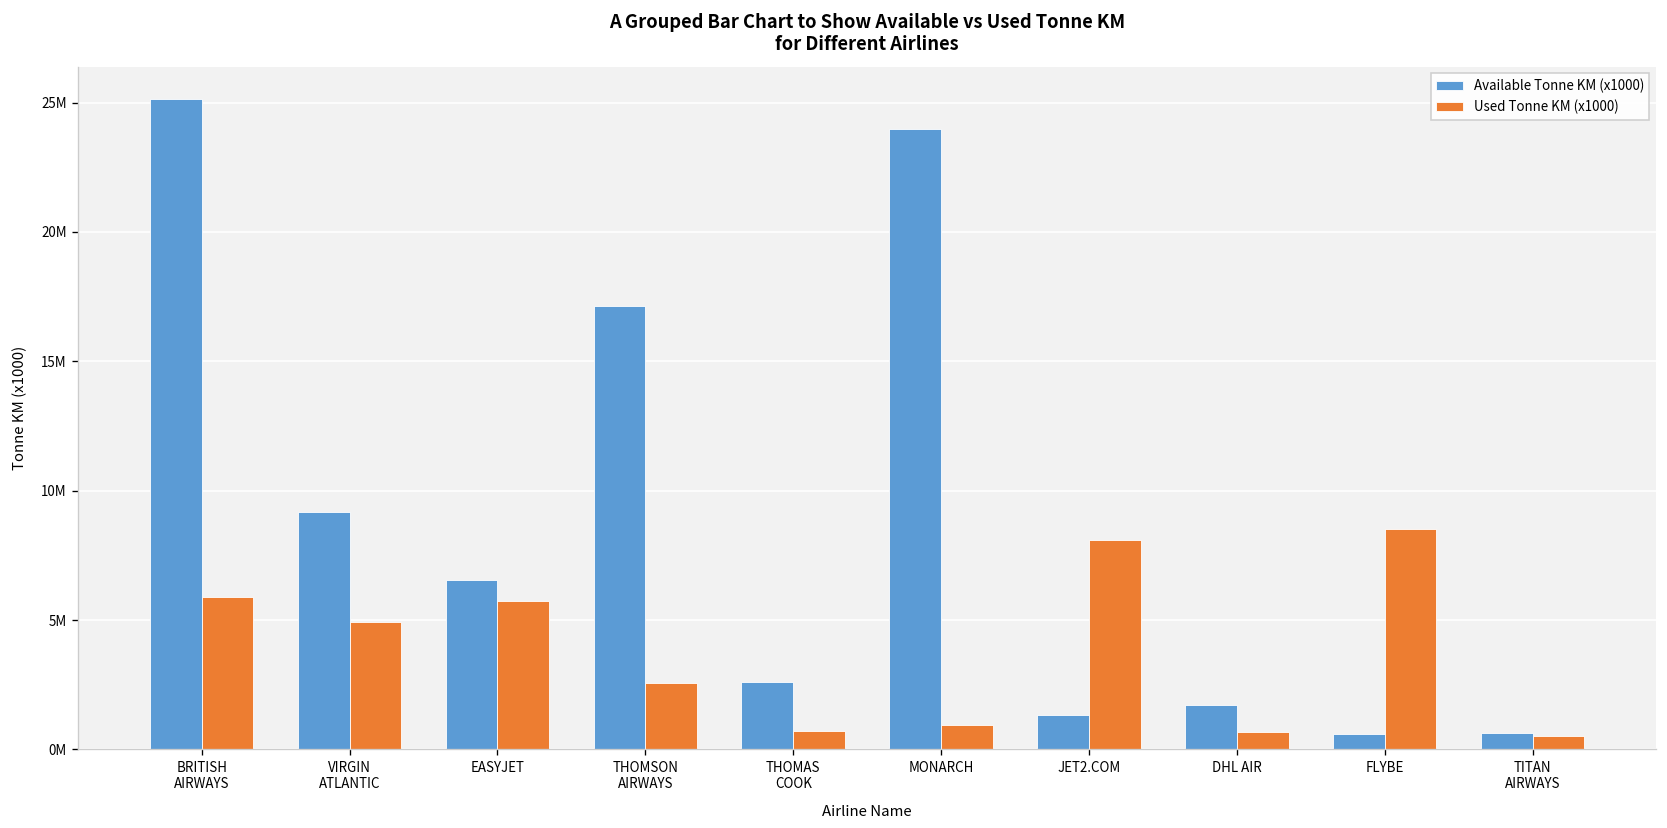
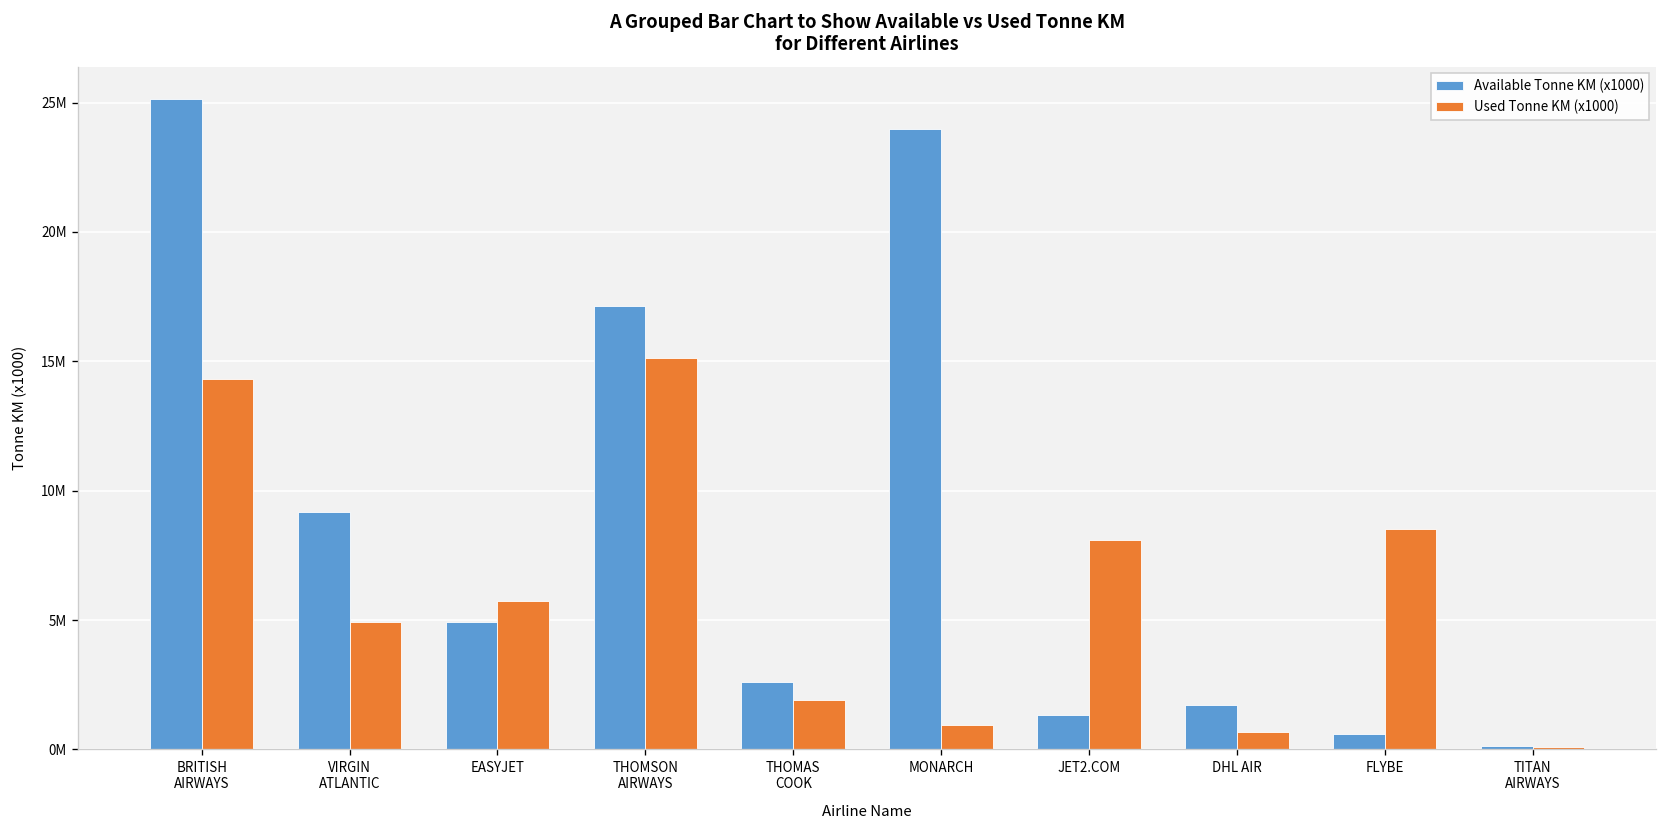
Used Tonne KM (x1000), BRITISH AIRWAYS: 5900000 -> 14300000
Available Tonne KM (x1000), EASYJET: 6500000 -> 4900000
Used Tonne KM (x1000), THOMSON AIRWAYS: 2600000 -> 15100000
Used Tonne KM (x1000), THOMAS COOK: 700000 -> 1900000
Available Tonne KM (x1000), TITAN AIRWAYS: 700000 -> 100000
Used Tonne KM (x1000), TITAN AIRWAYS: 500000 -> 100000
